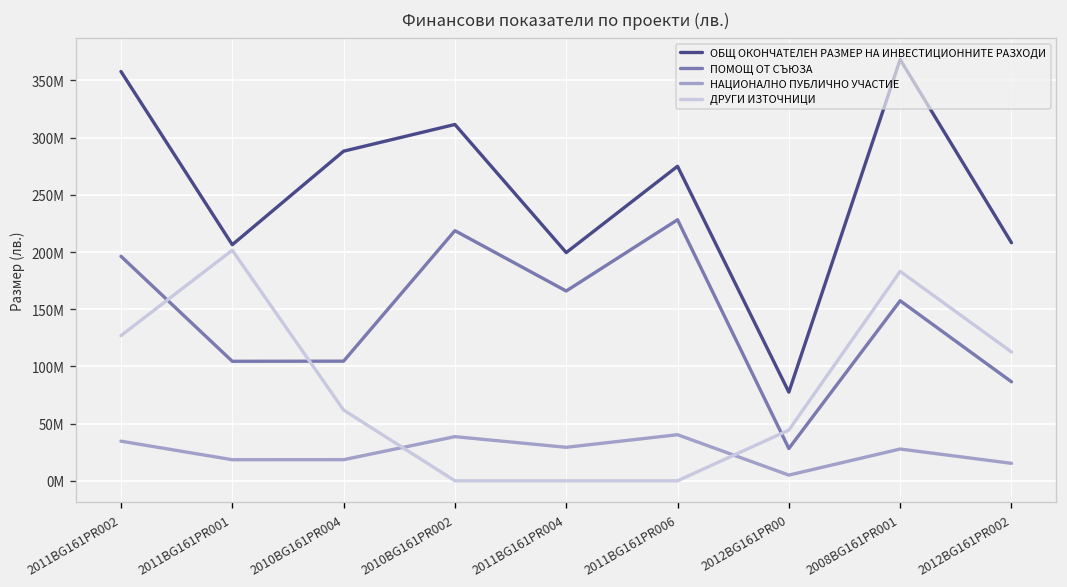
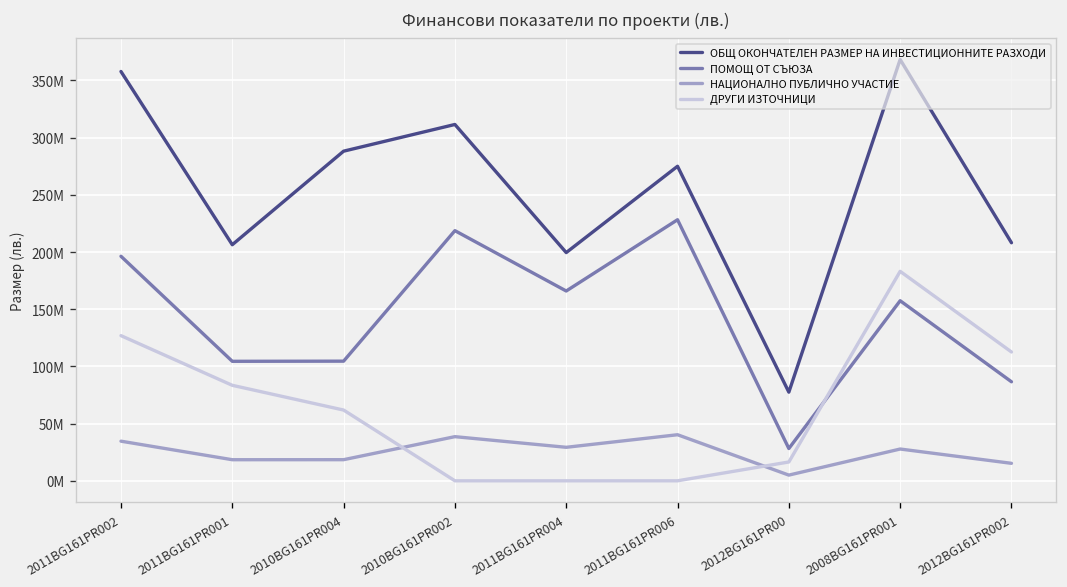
ДРУГИ ИЗТОЧНИЦИ, 2011BG161PR001: 200000000 -> 80000000
ДРУГИ ИЗТОЧНИЦИ, 2012BG161PR00: 40000000 -> 20000000
